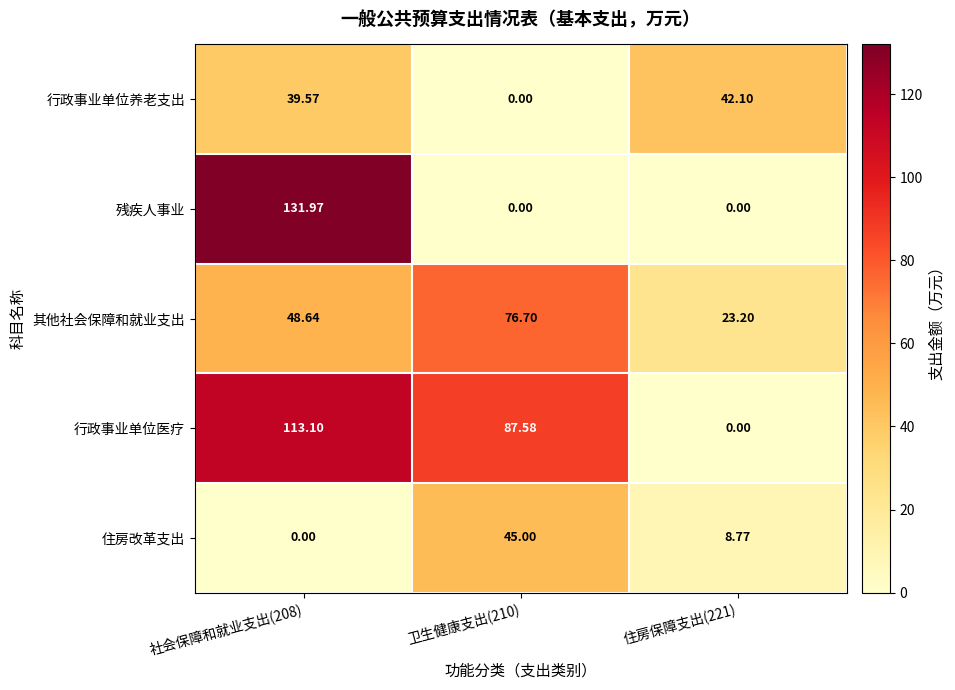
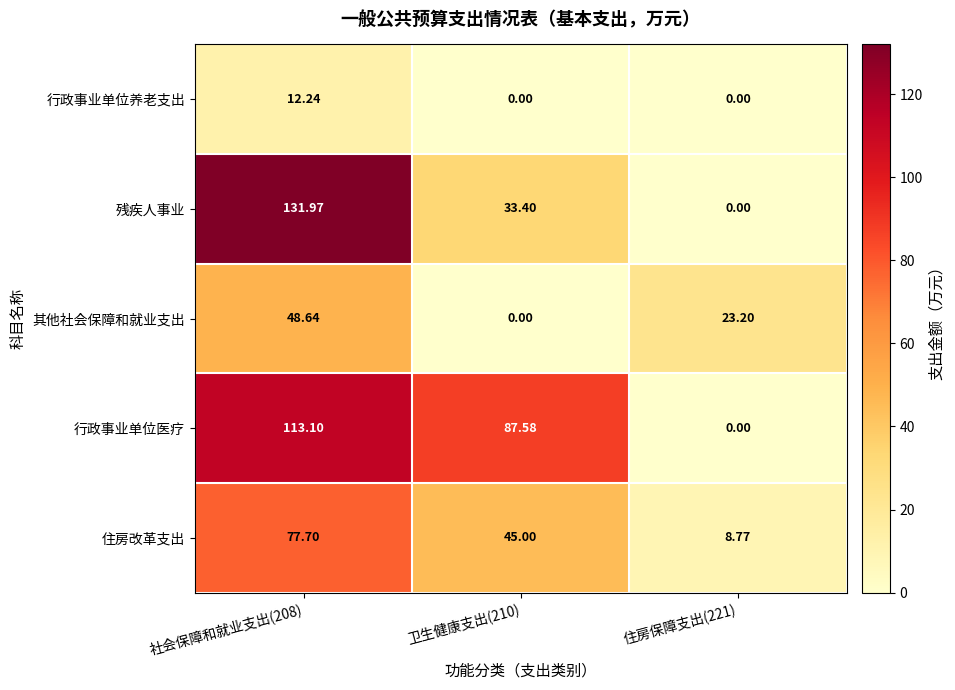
行政事业单位养老支出, 社会保障和就业支出(208): 39.57 -> 12.24
行政事业单位养老支出, 住房保障支出(221): 42.10 -> 0.00
残疾人事业, 卫生健康支出(210): 0.00 -> 33.40
其他社会保障和就业支出, 卫生健康支出(210): 76.70 -> 0.00
住房改革支出, 社会保障和就业支出(208): 0.00 -> 77.70
